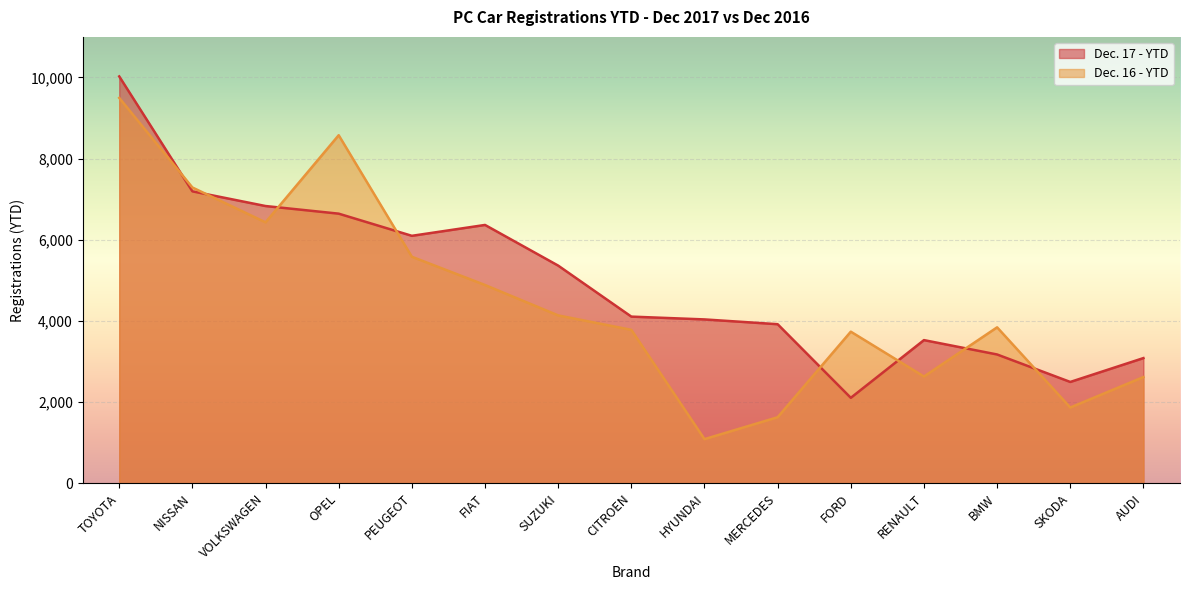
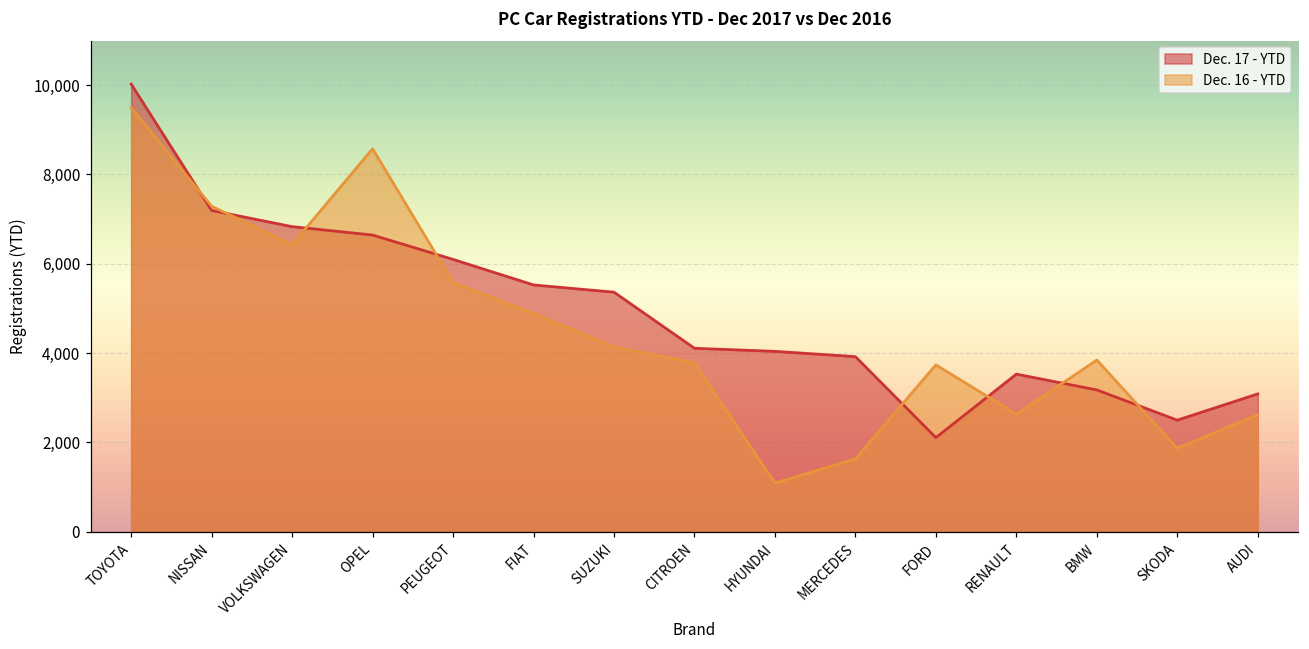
Dec. 17 - YTD, FIAT: 6,400 -> 5,500
